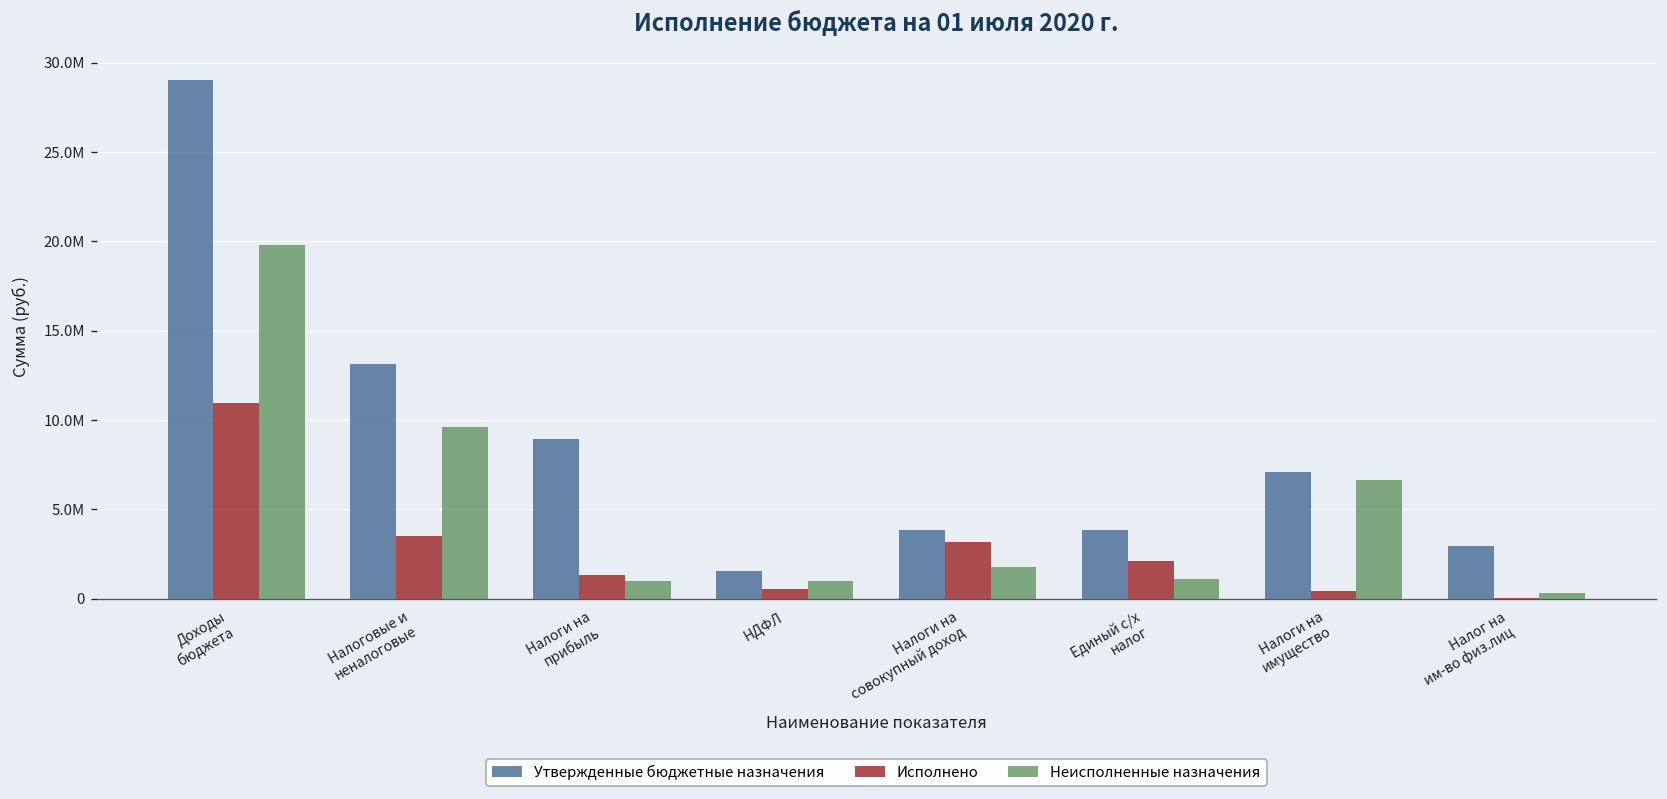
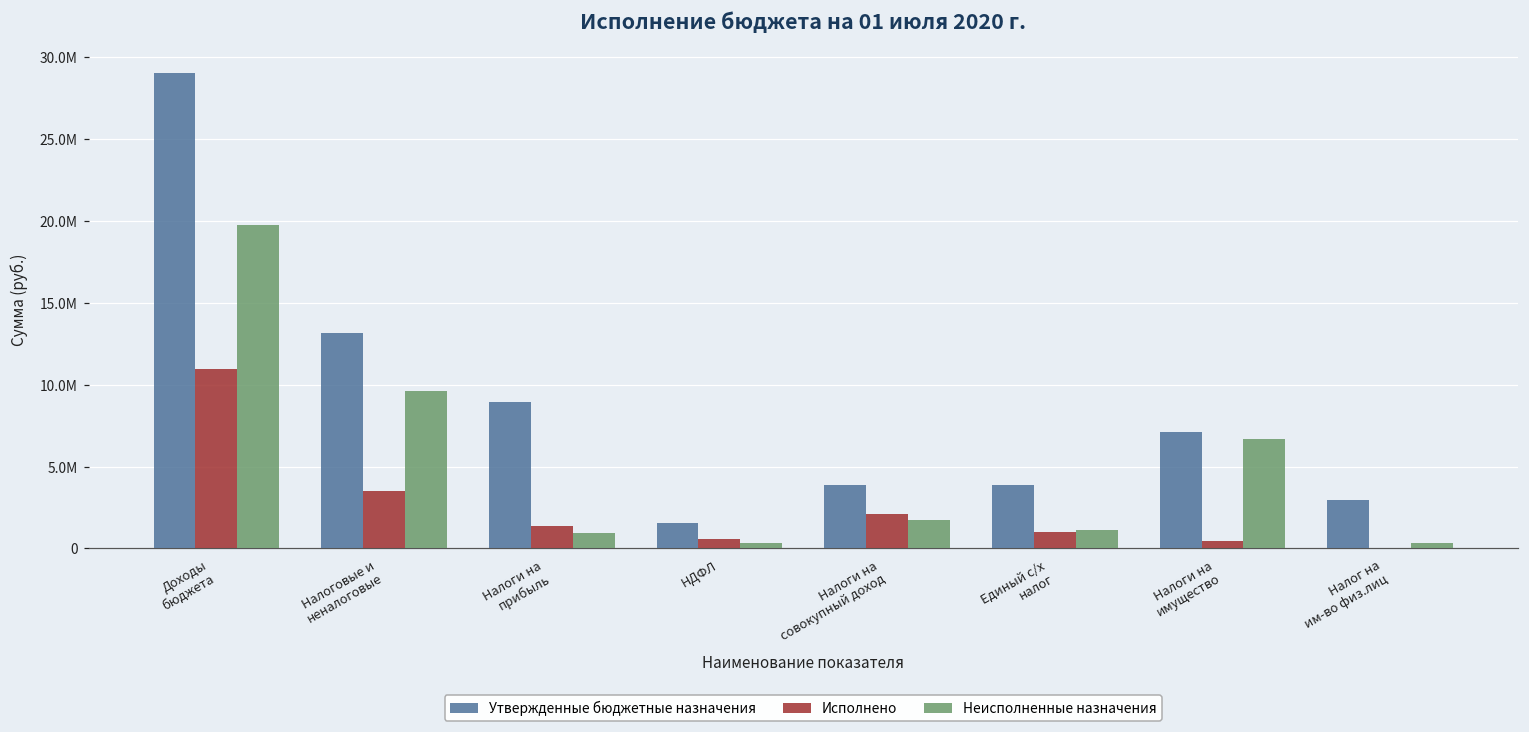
Неисполненные назначения, НДФЛ: 1000000 -> 300000
Исполнено, Налоги на совокупный доход: 3200000 -> 2100000
Исполнено, Единый с/х налог: 2100000 -> 1000000
